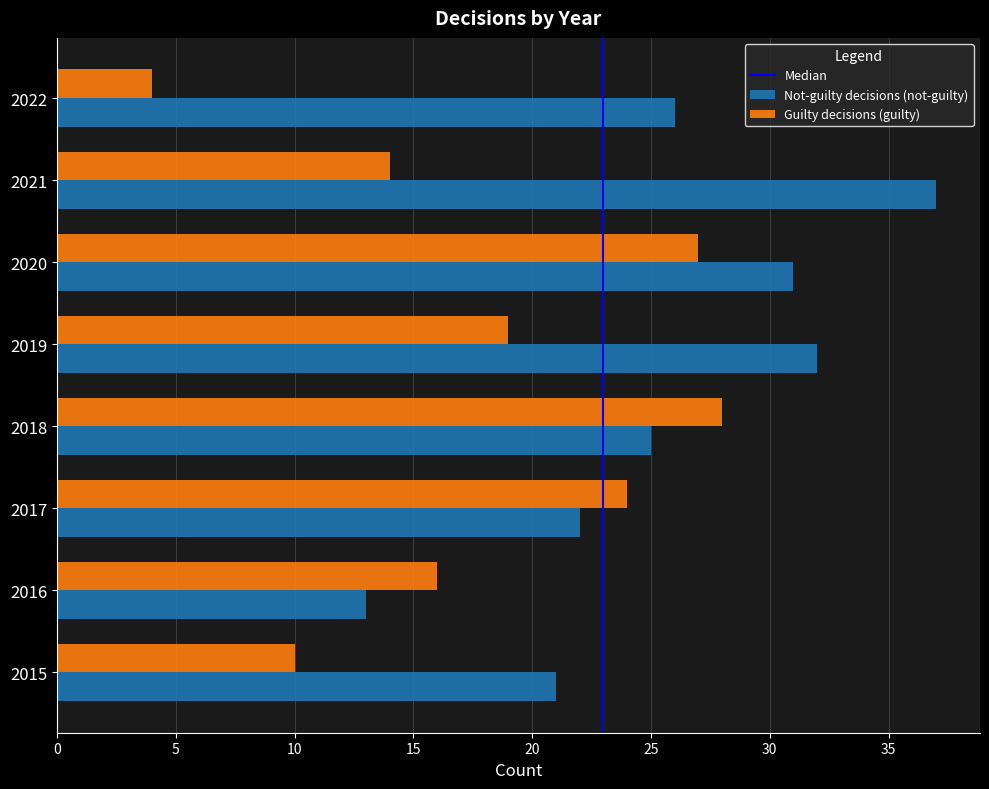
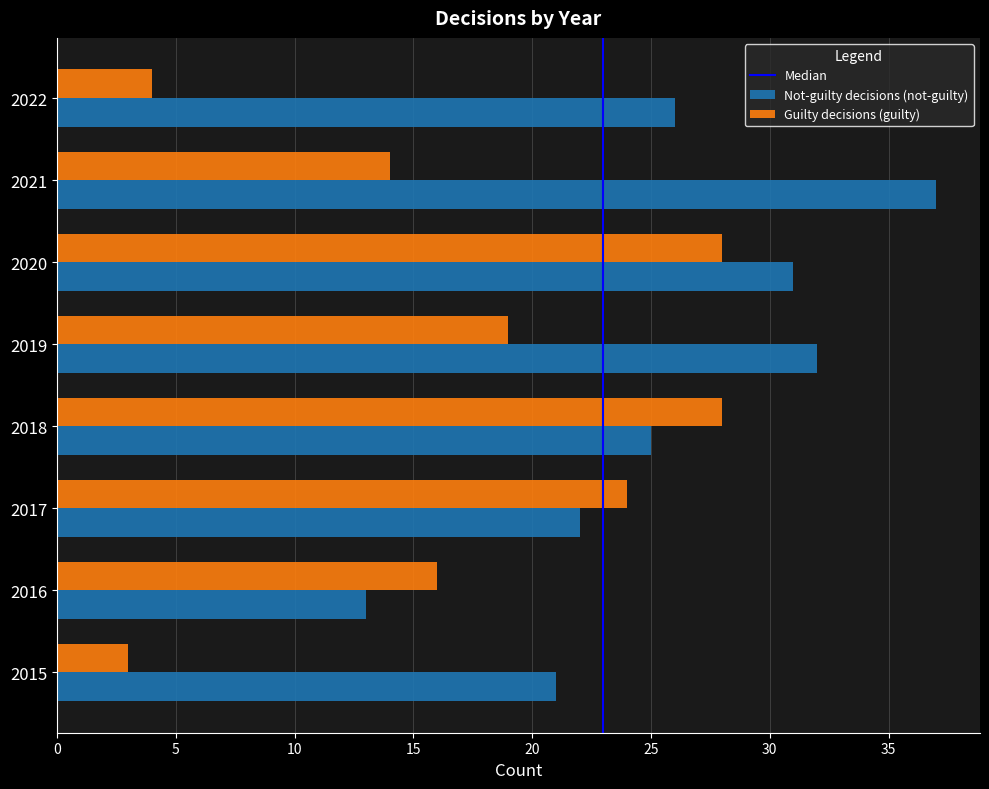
Guilty decisions (guilty), 2020: 27 -> 28
Guilty decisions (guilty), 2015: 10 -> 3
